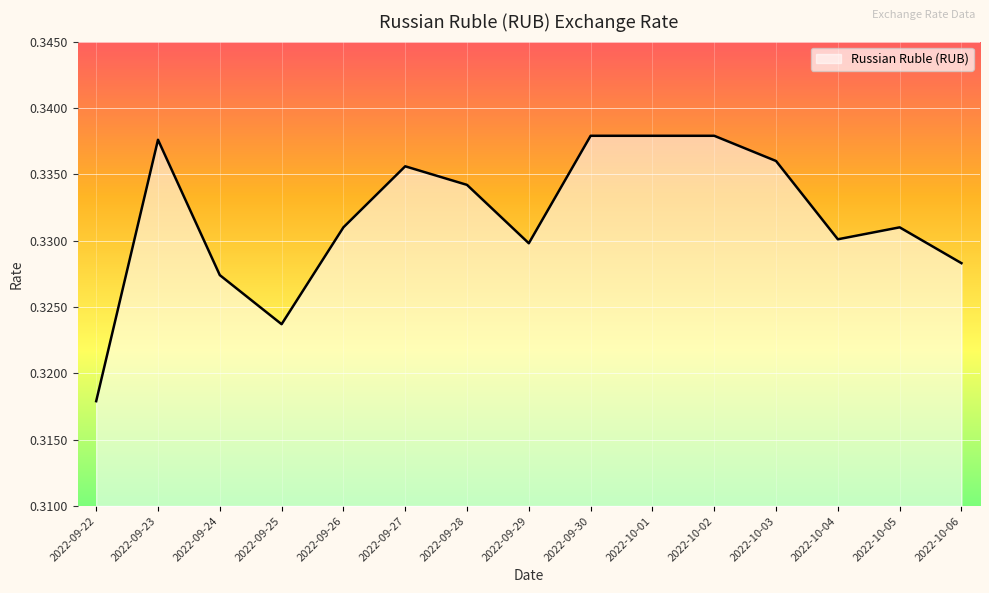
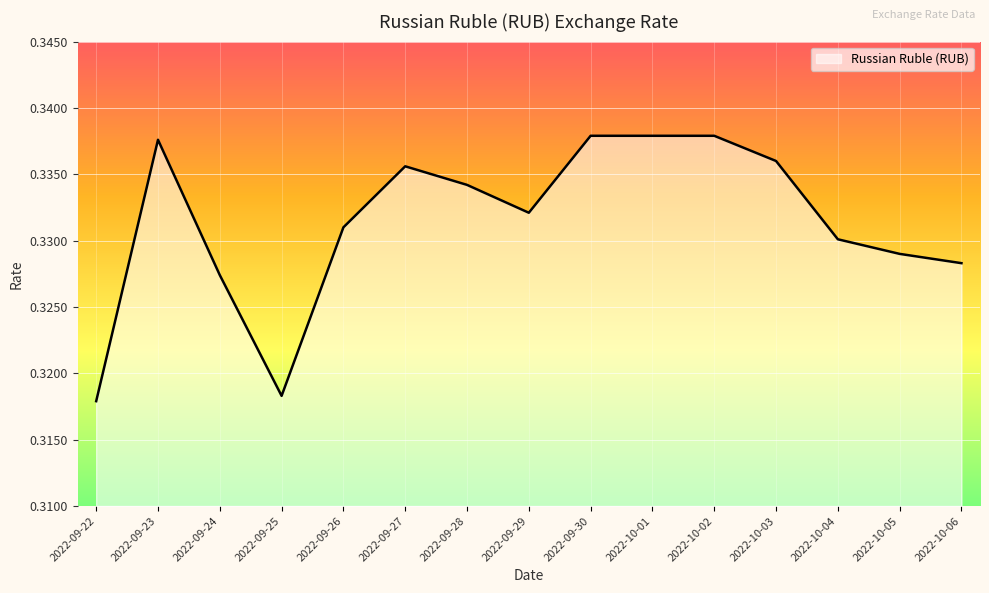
2022-09-25: 0.3237 -> 0.3183
2022-09-29: 0.3298 -> 0.3321
2022-10-05: 0.331 -> 0.329
